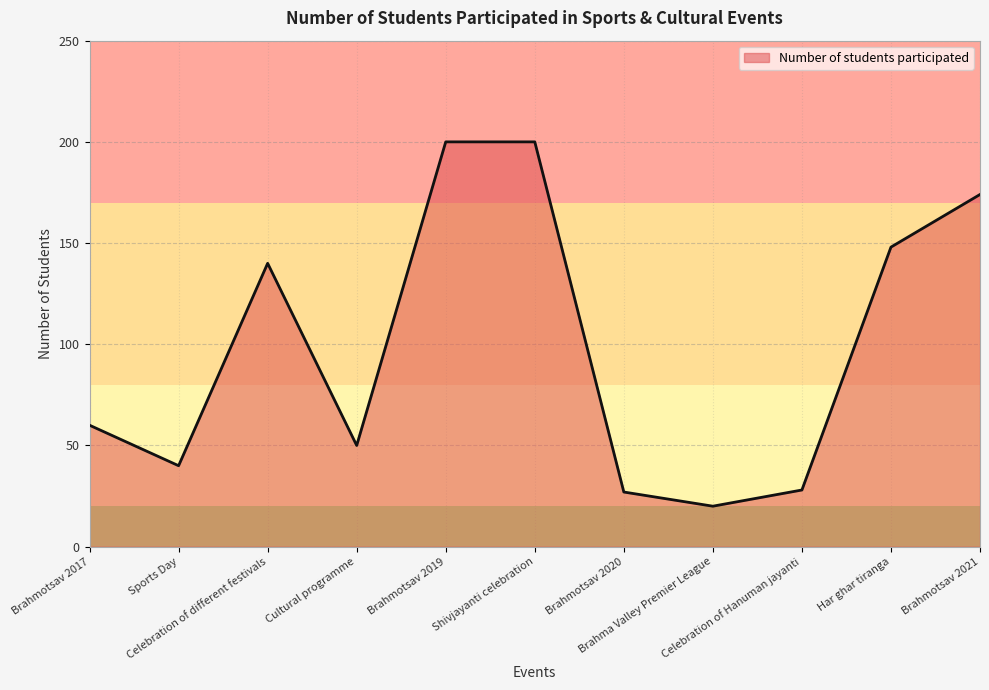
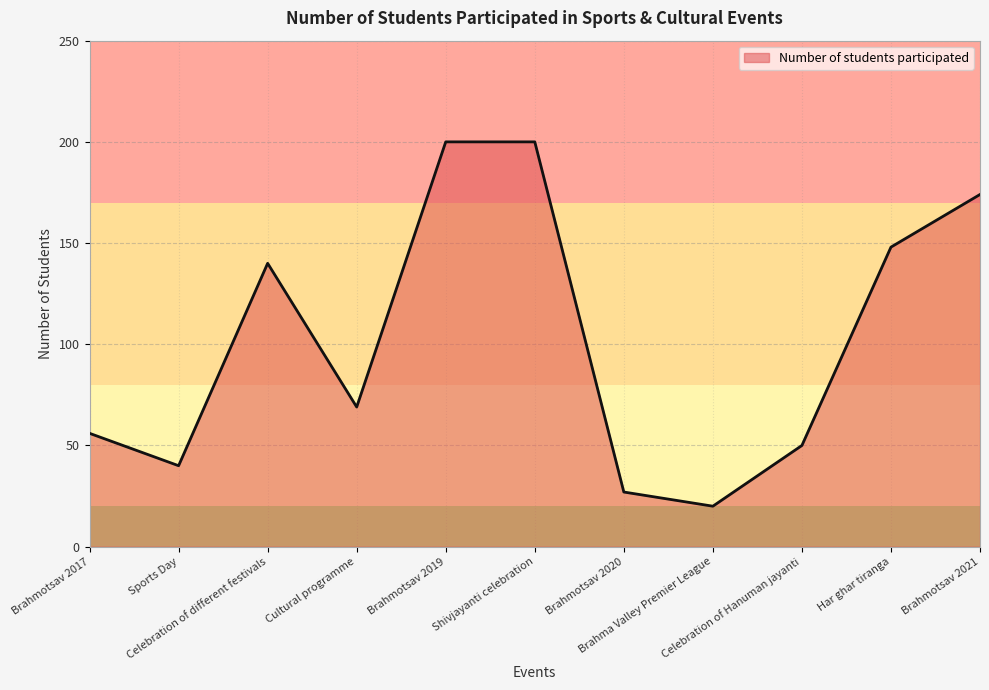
Brahmotsav 2017: 60 -> 56
Cultural programme: 50 -> 69
Celebration of Hanuman jayanti: 28 -> 50
